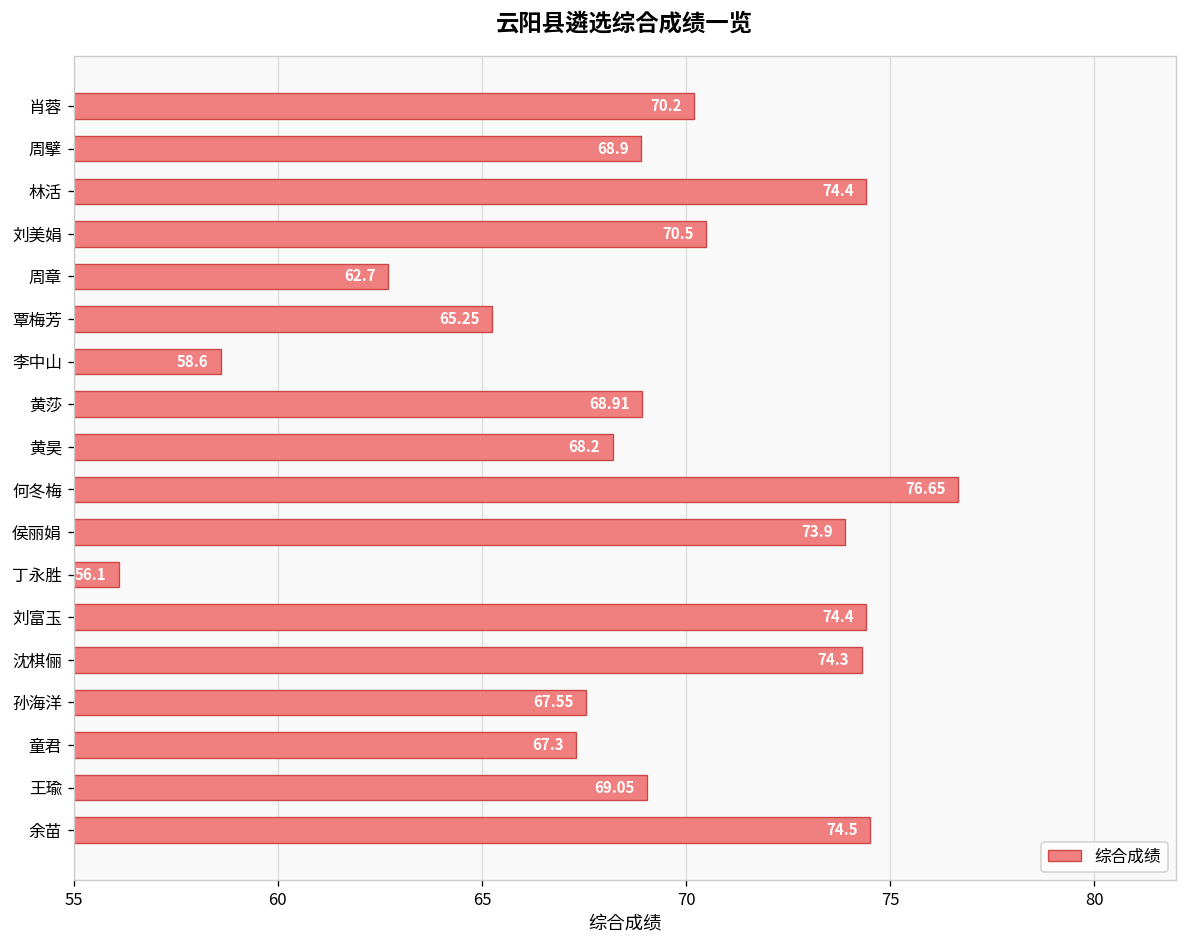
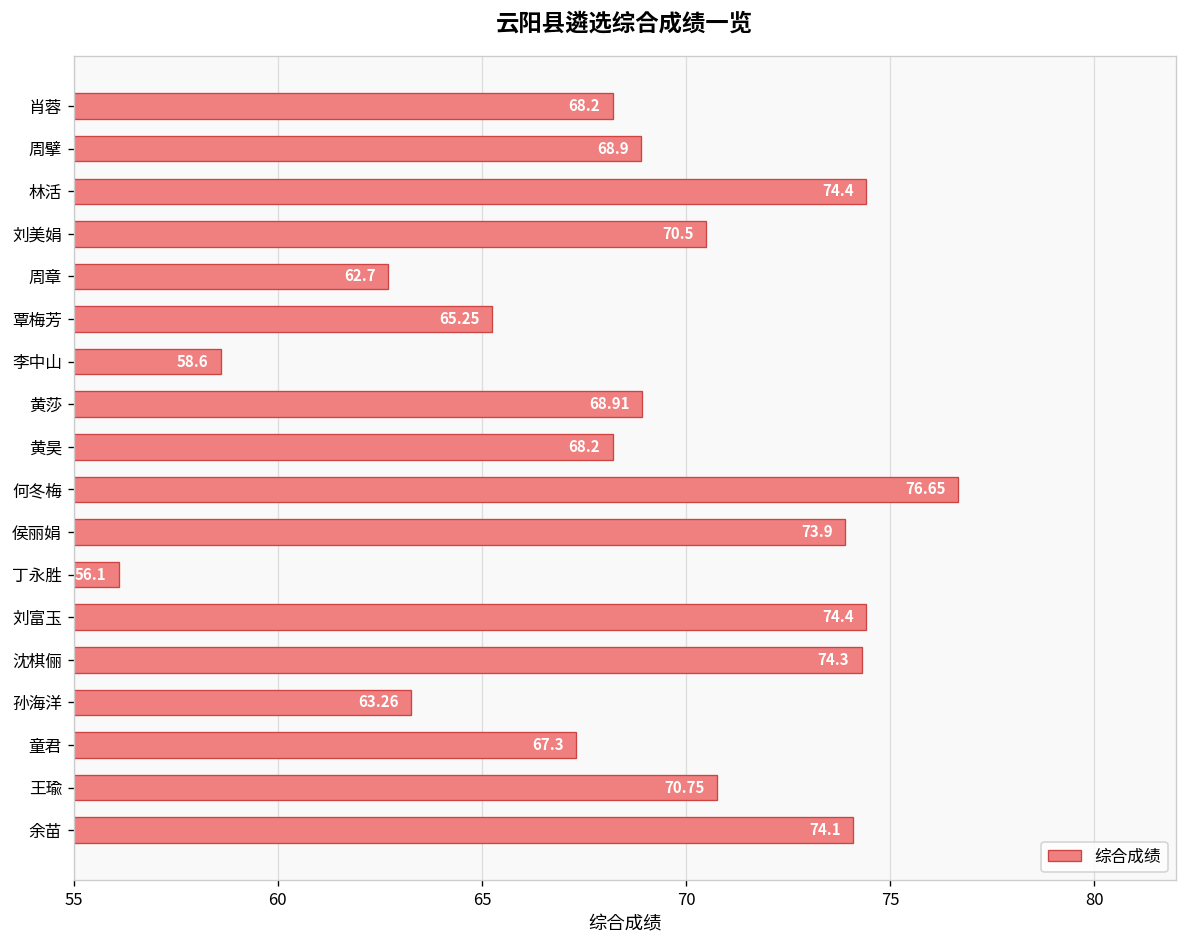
肖蓉: 70.2 -> 68.2
孙海洋: 67.55 -> 63.26
王瑜: 69.05 -> 70.75
余苗: 74.5 -> 74.1
